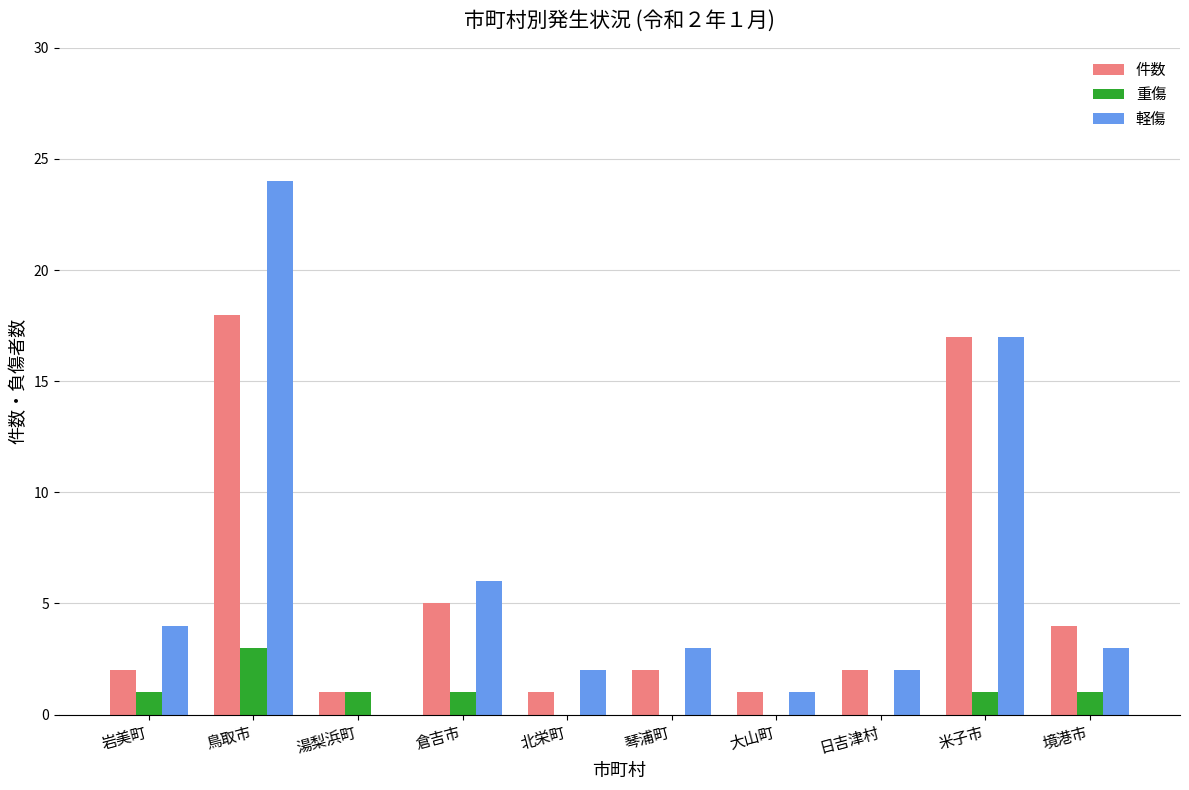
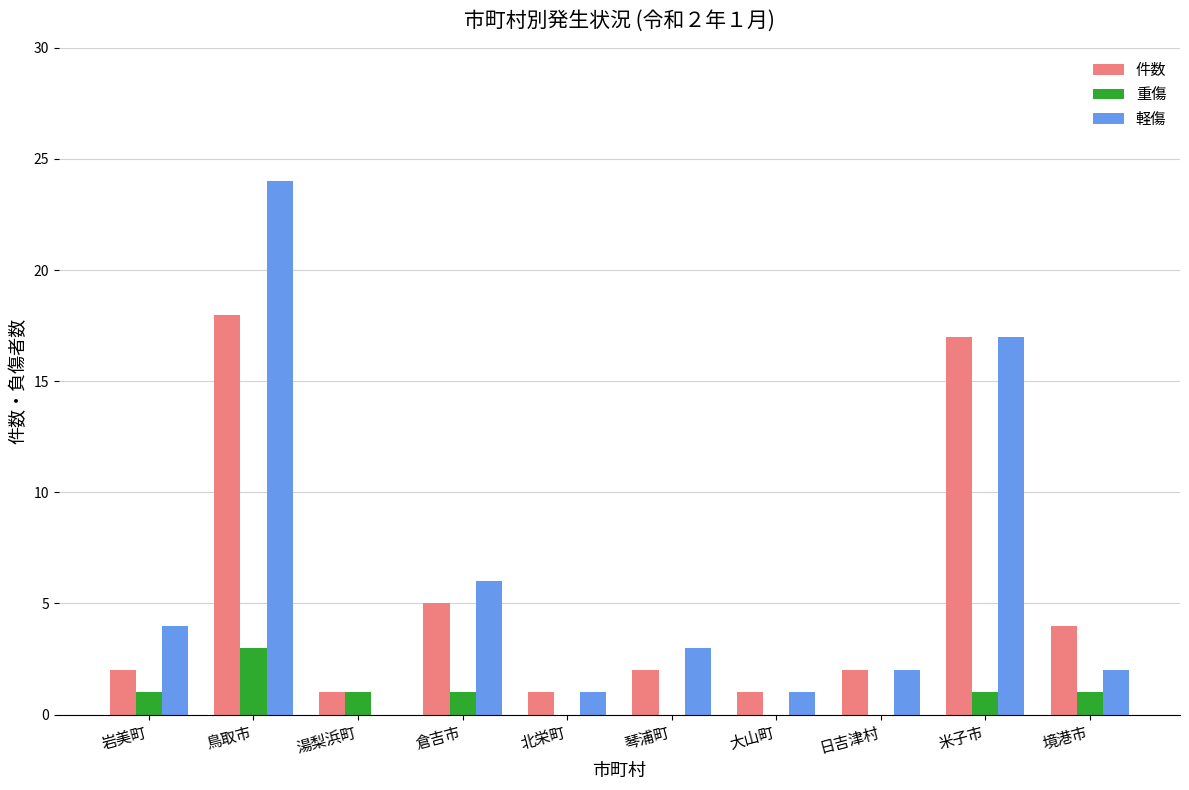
軽傷, 北栄町: 2 -> 1
軽傷, 境港市: 3 -> 2
